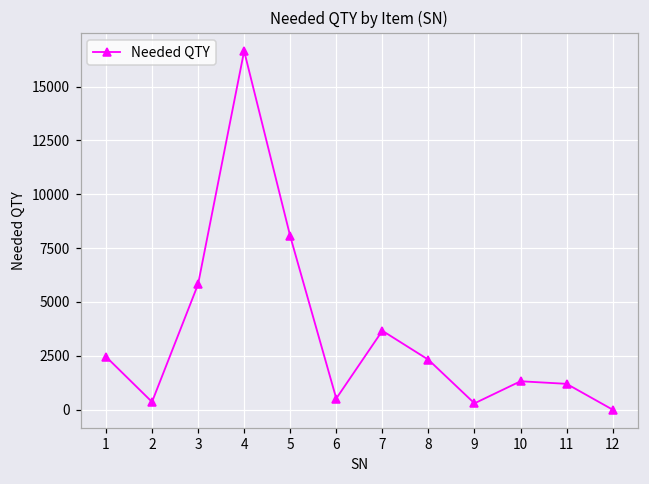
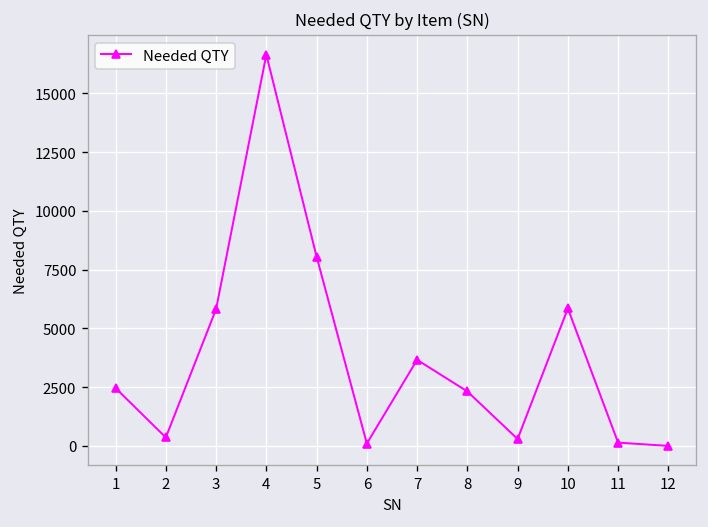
6: 500 -> 100
10: 1300 -> 5900
11: 1200 -> 100
